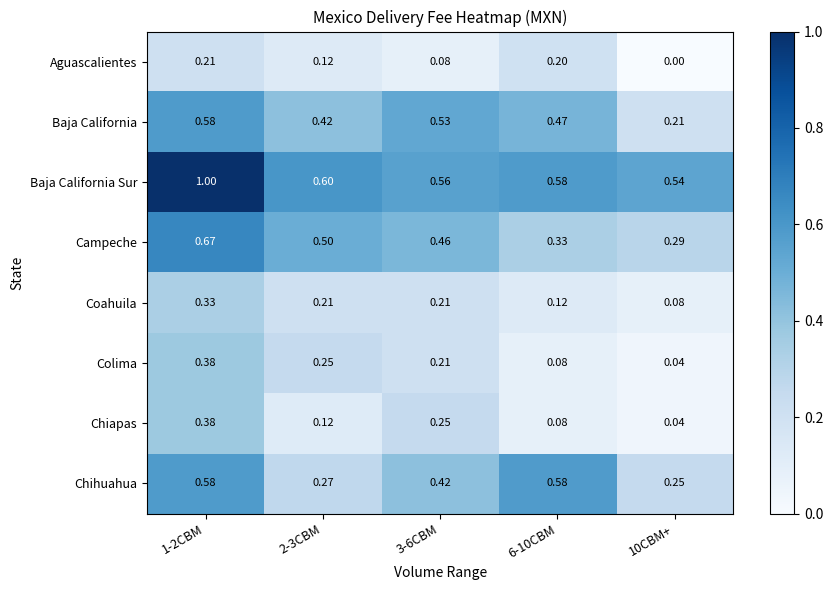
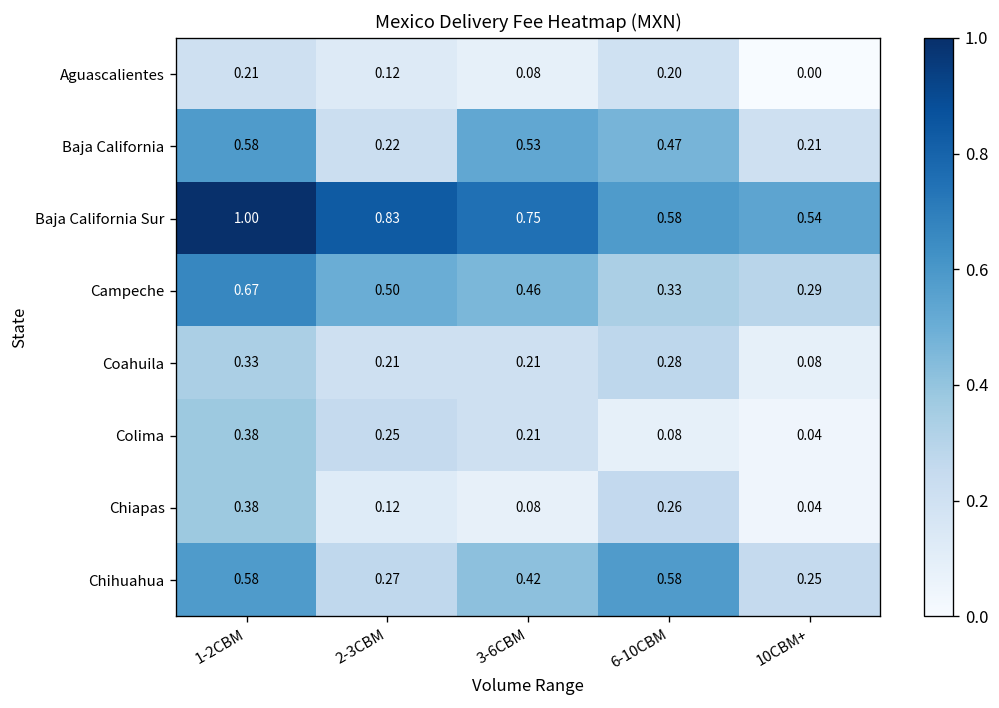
Baja California, 2-3CBM: 0.42 -> 0.22
Baja California Sur, 2-3CBM: 0.60 -> 0.83
Baja California Sur, 3-6CBM: 0.56 -> 0.75
Coahuila, 6-10CBM: 0.12 -> 0.28
Chiapas, 3-6CBM: 0.25 -> 0.08
Chiapas, 6-10CBM: 0.08 -> 0.26
